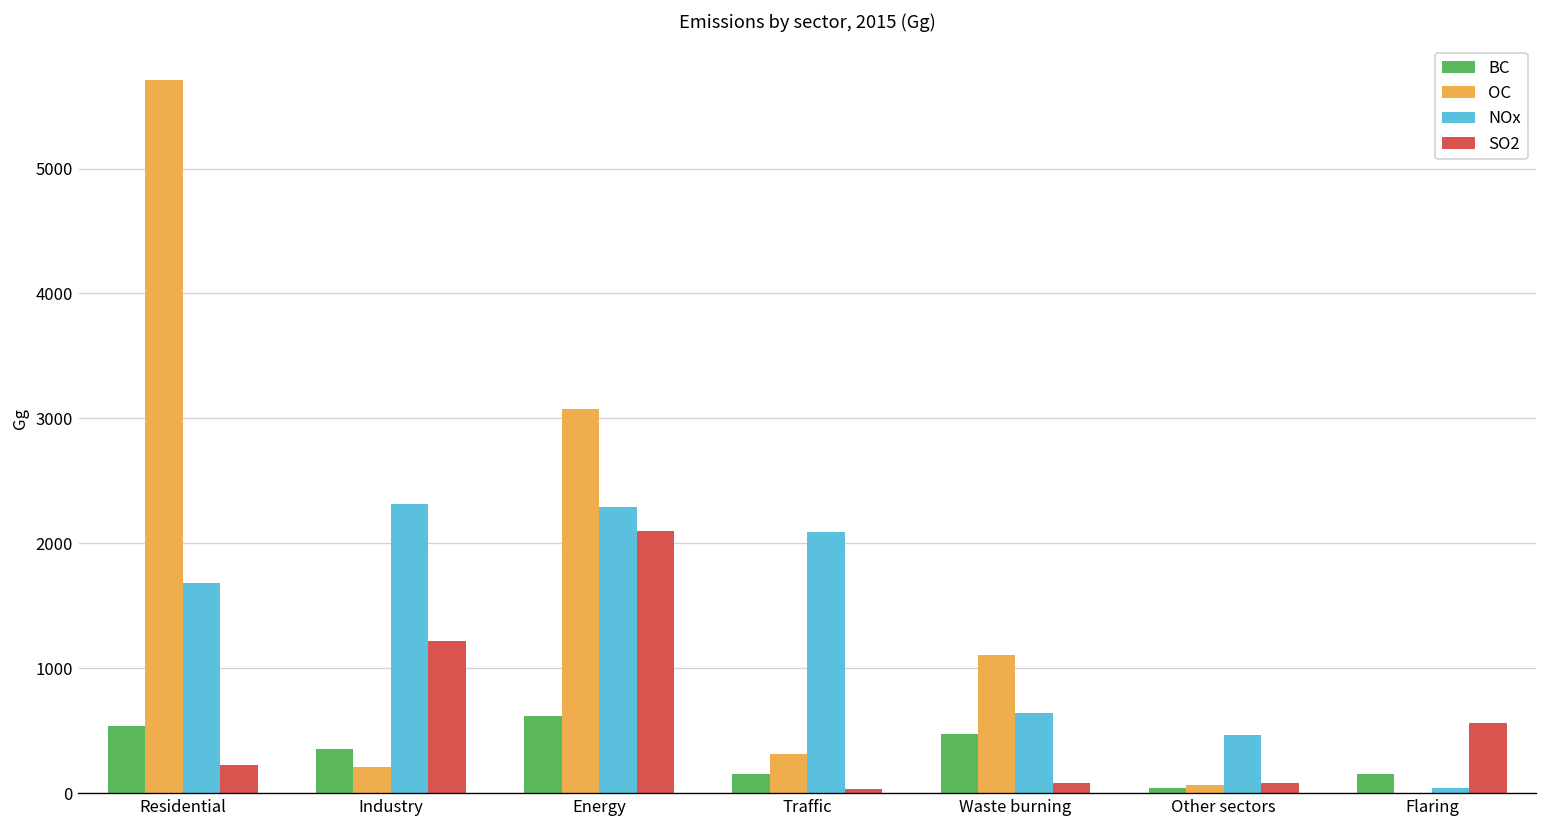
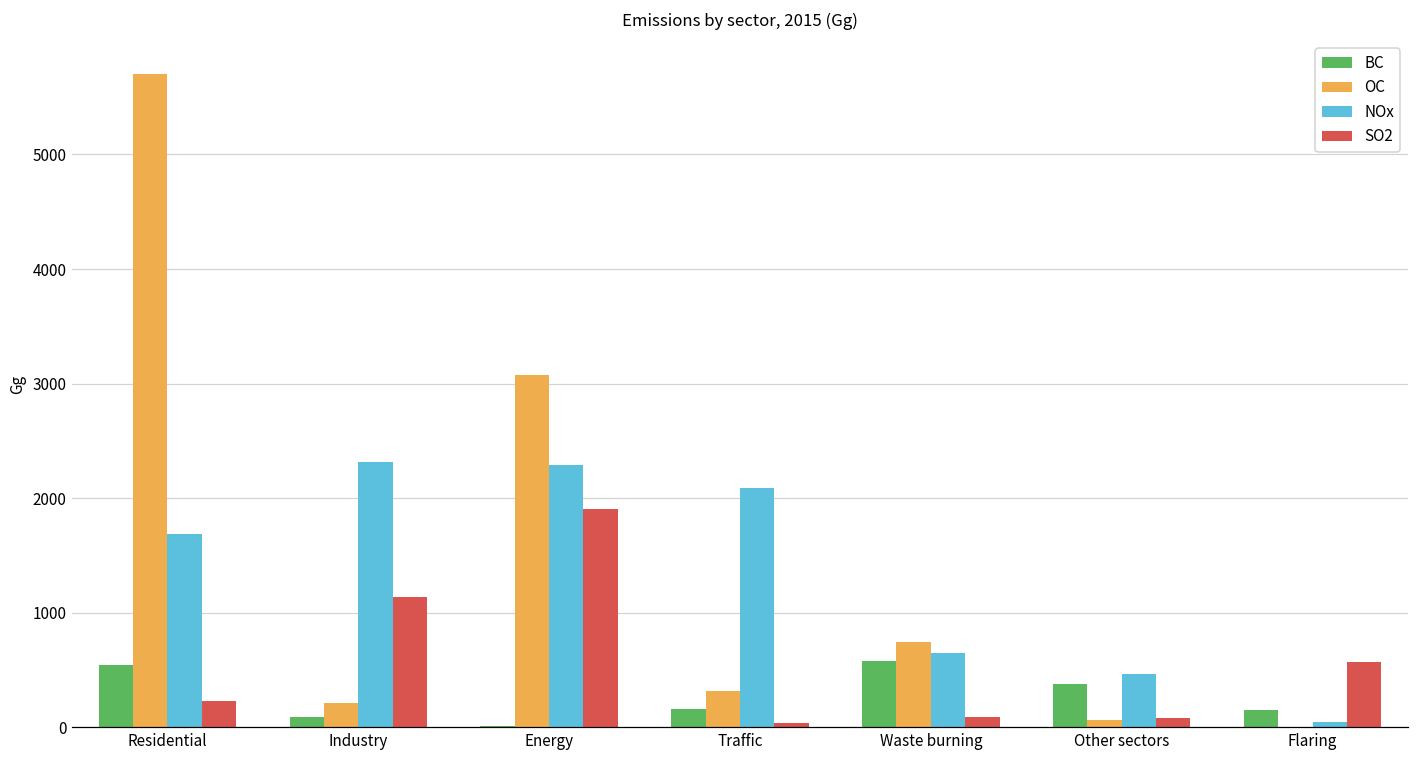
BC, Industry: 360 -> 90
SO2, Industry: 1220 -> 1140
BC, Energy: 620 -> 10
SO2, Energy: 2100 -> 1910
BC, Waste burning: 480 -> 580
OC, Waste burning: 1110 -> 750
BC, Other sectors: 50 -> 370
